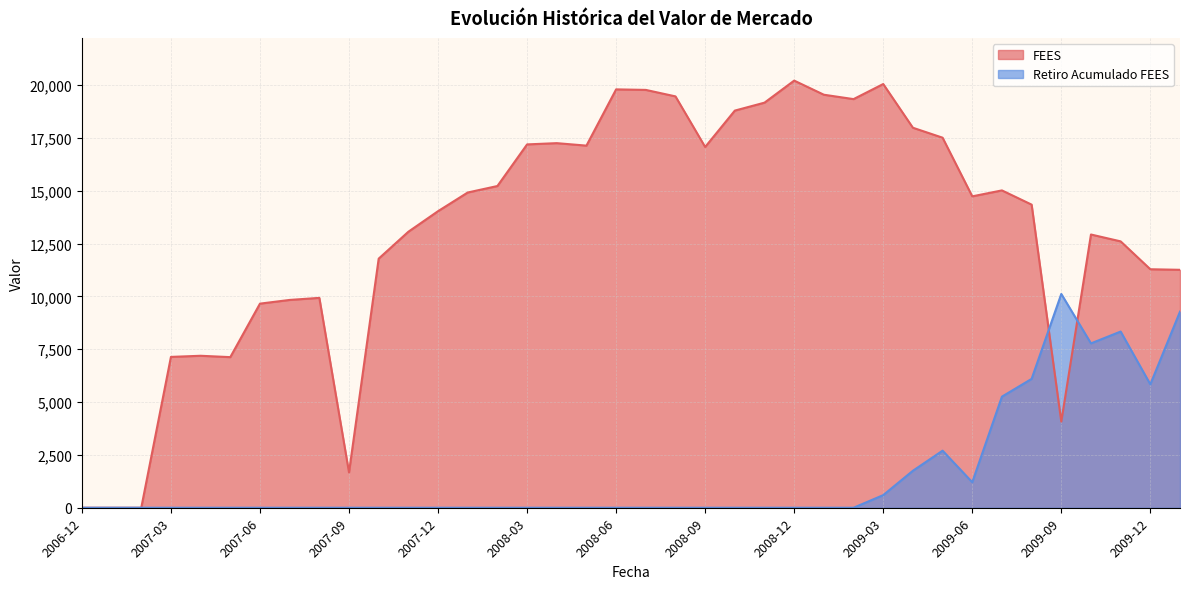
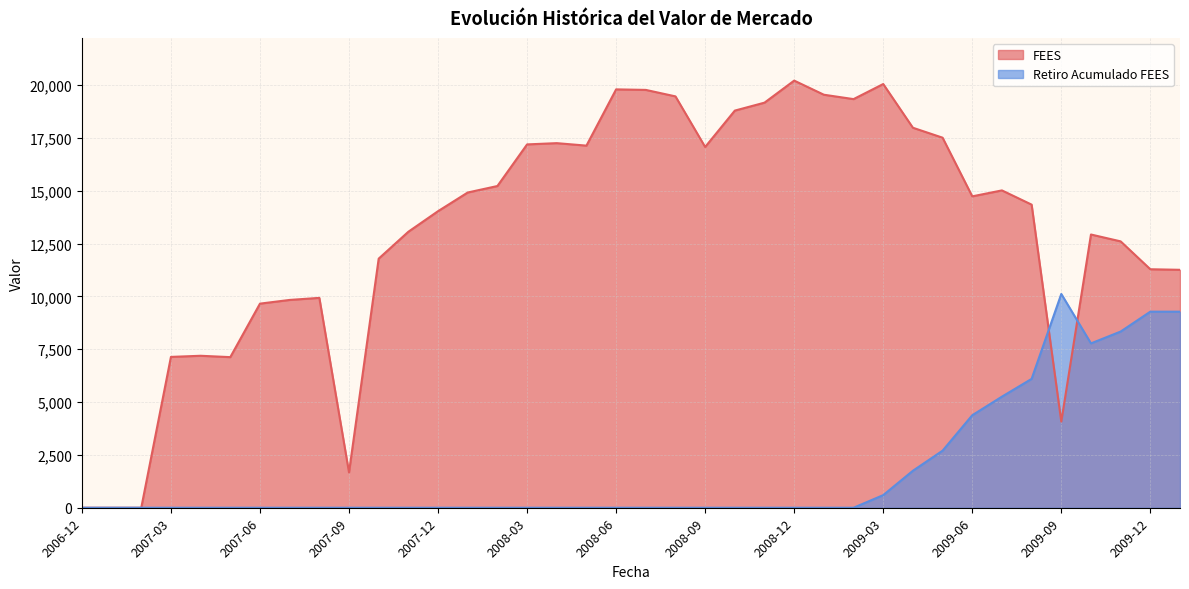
Retiro Acumulado FEES, 2009-06: 1,200 -> 4,400
Retiro Acumulado FEES, 2009-12: 5,800 -> 9,300
